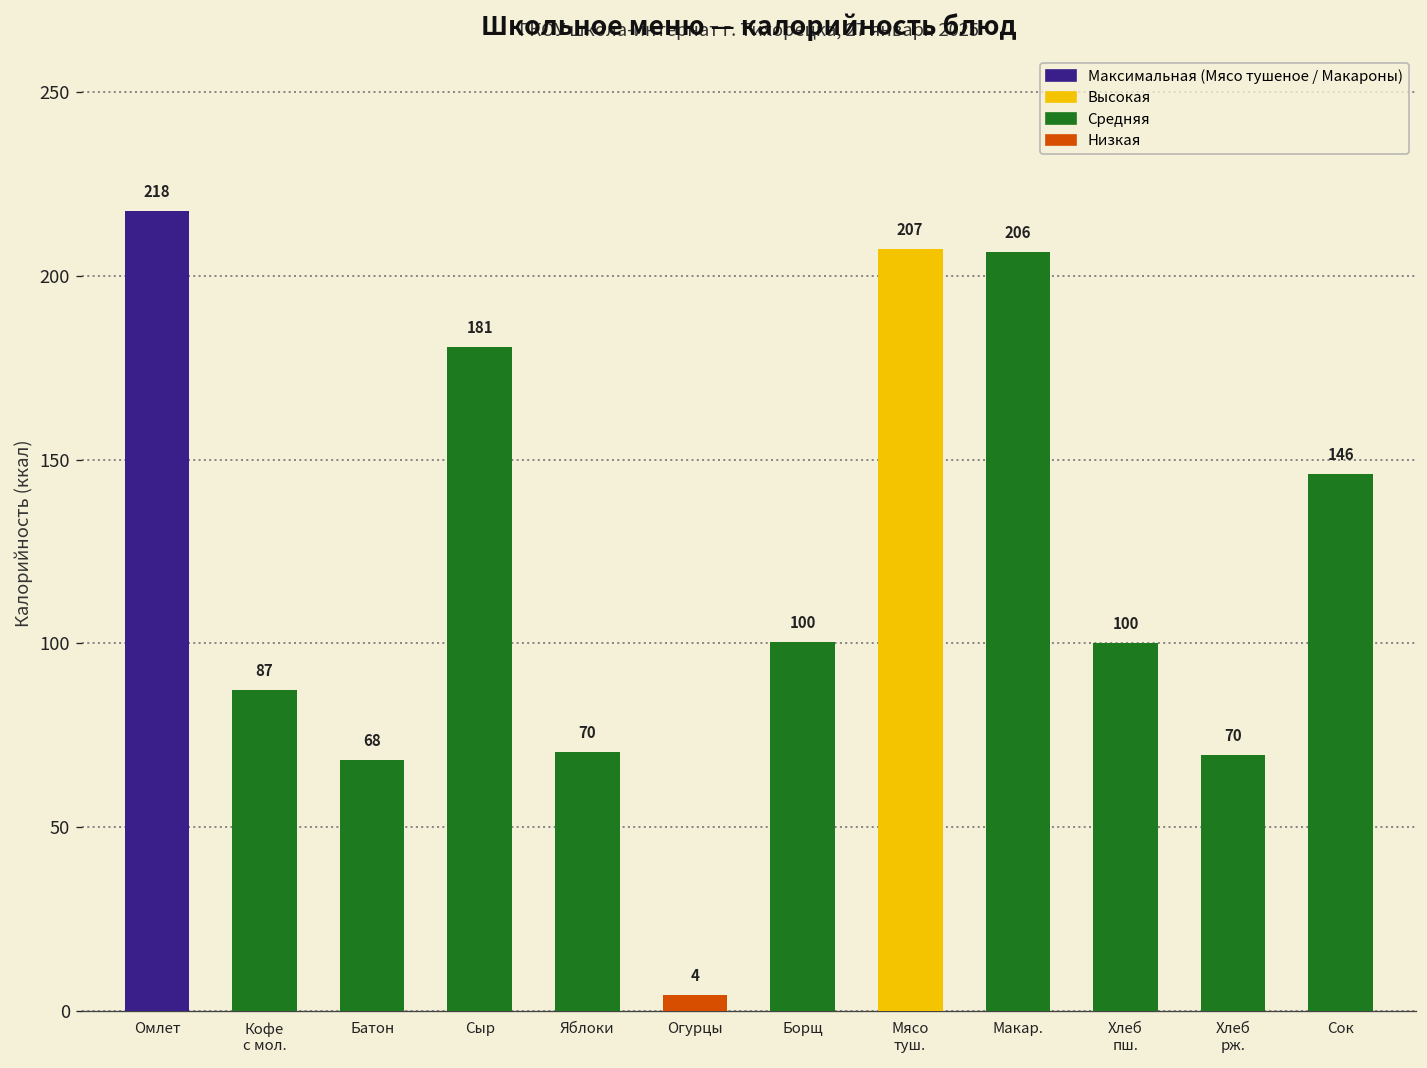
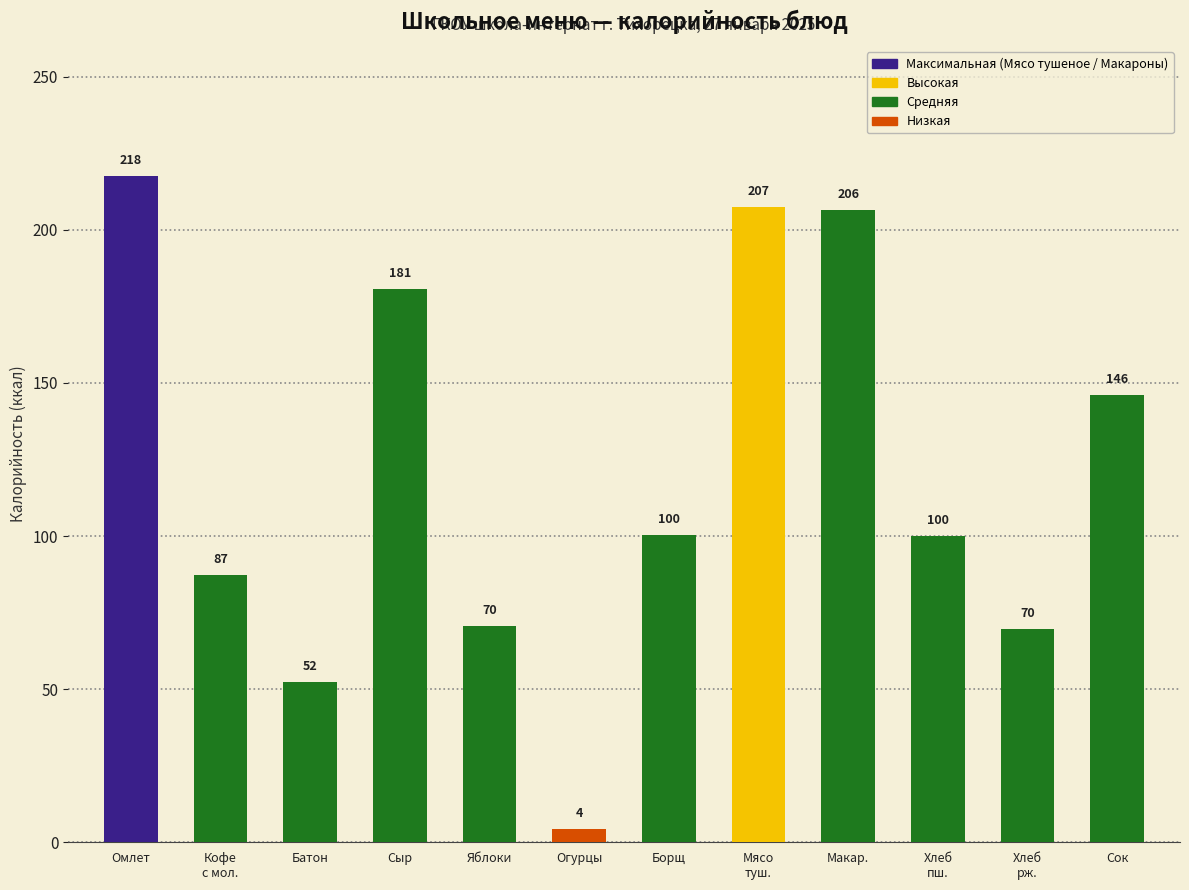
Батон: 68 -> 52
